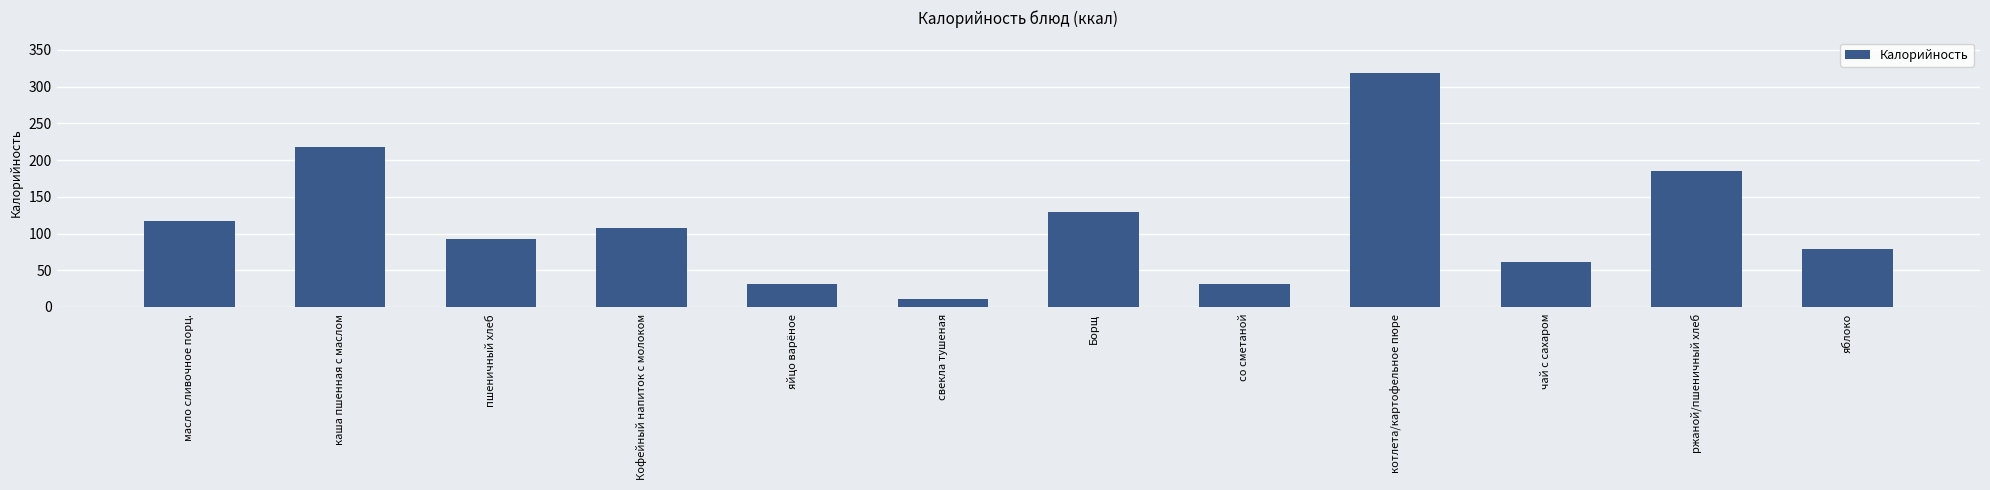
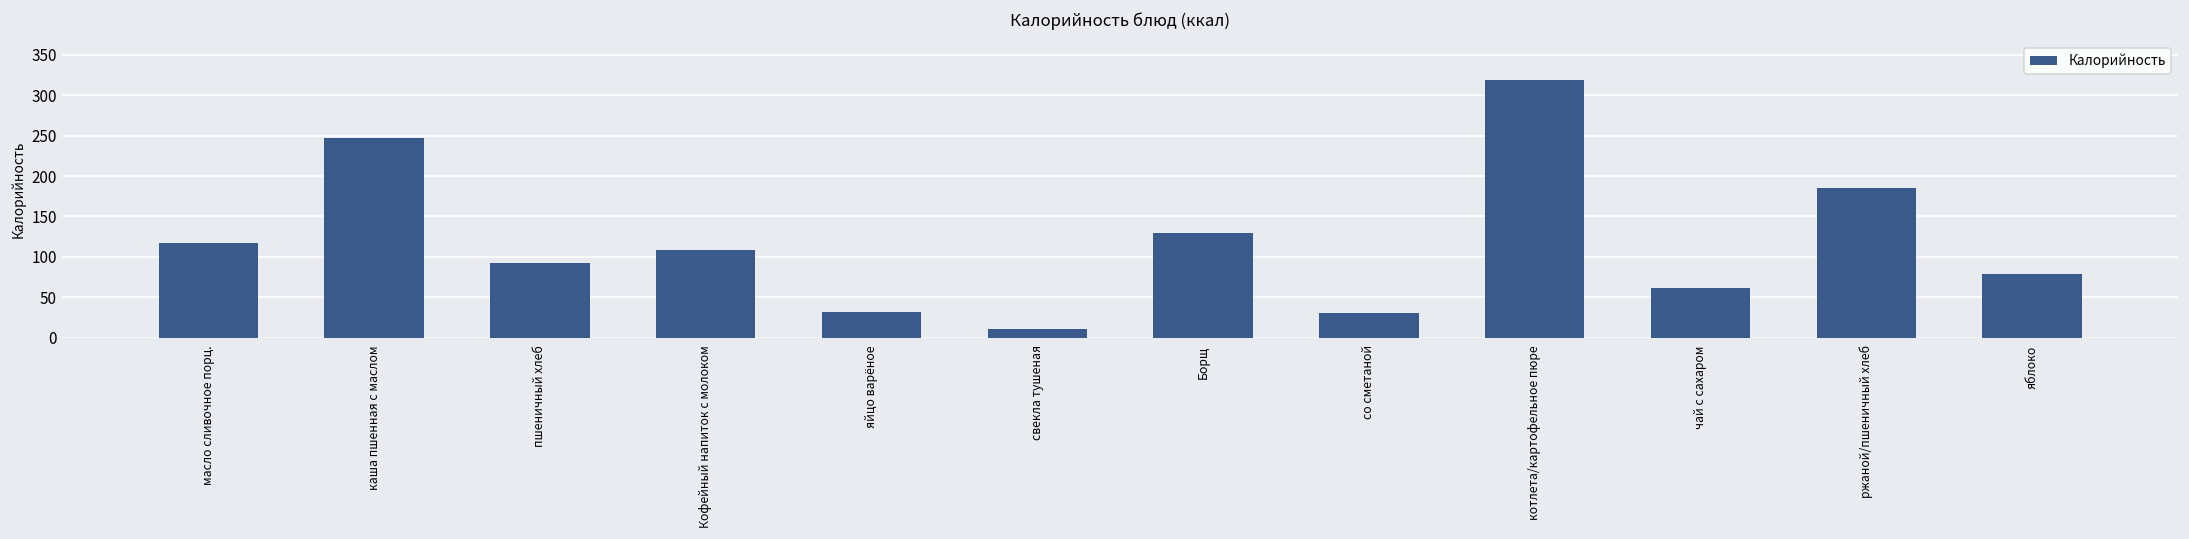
каша пшенная с маслом: 220 -> 250
